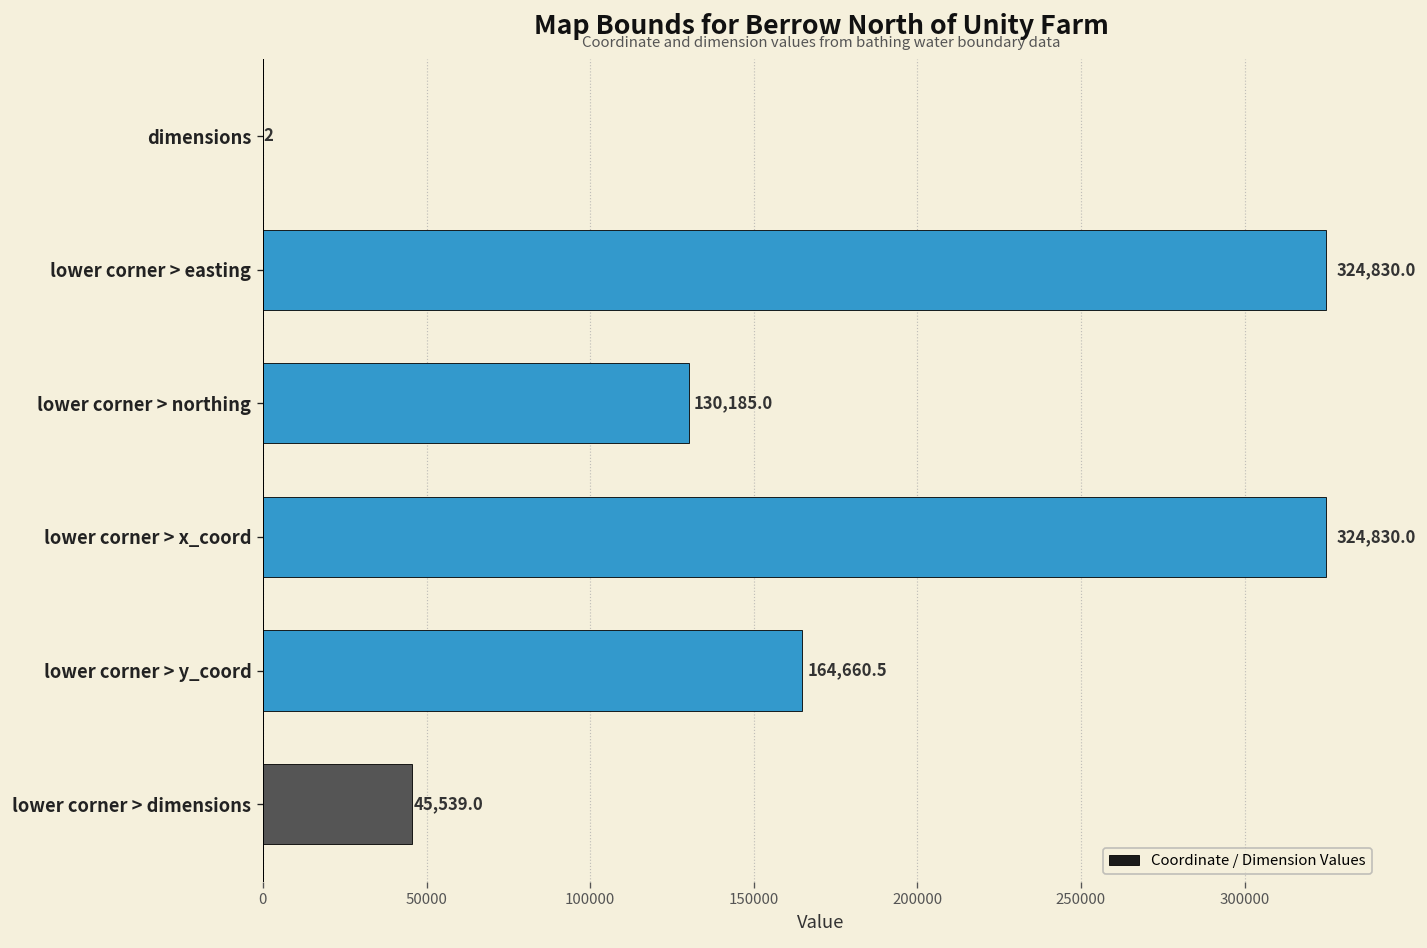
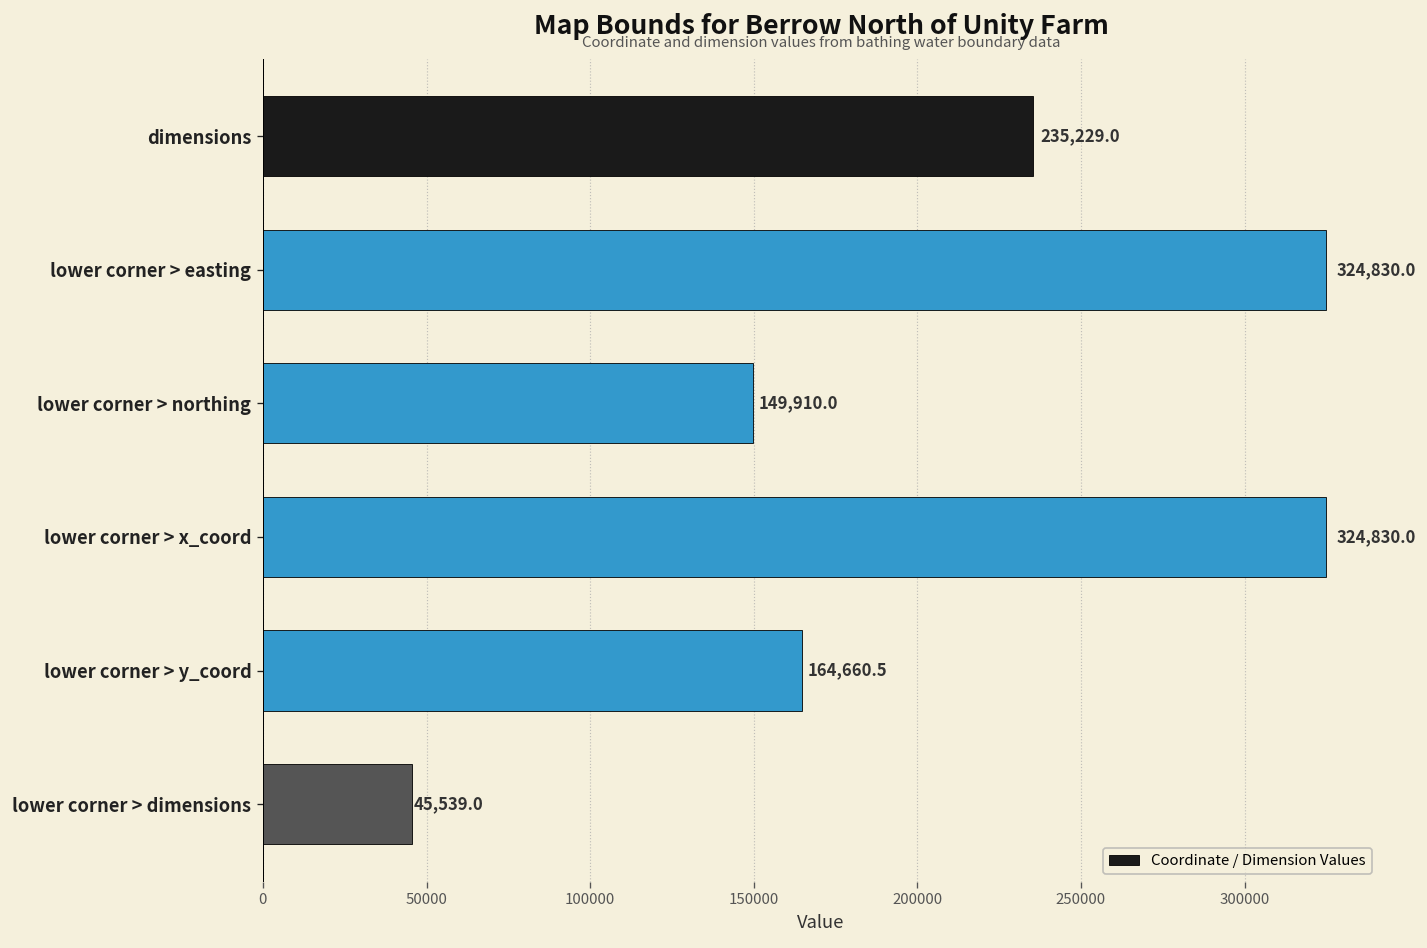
dimensions: 2 -> 235,229.0
lower corner > northing: 130,185.0 -> 149,910.0
